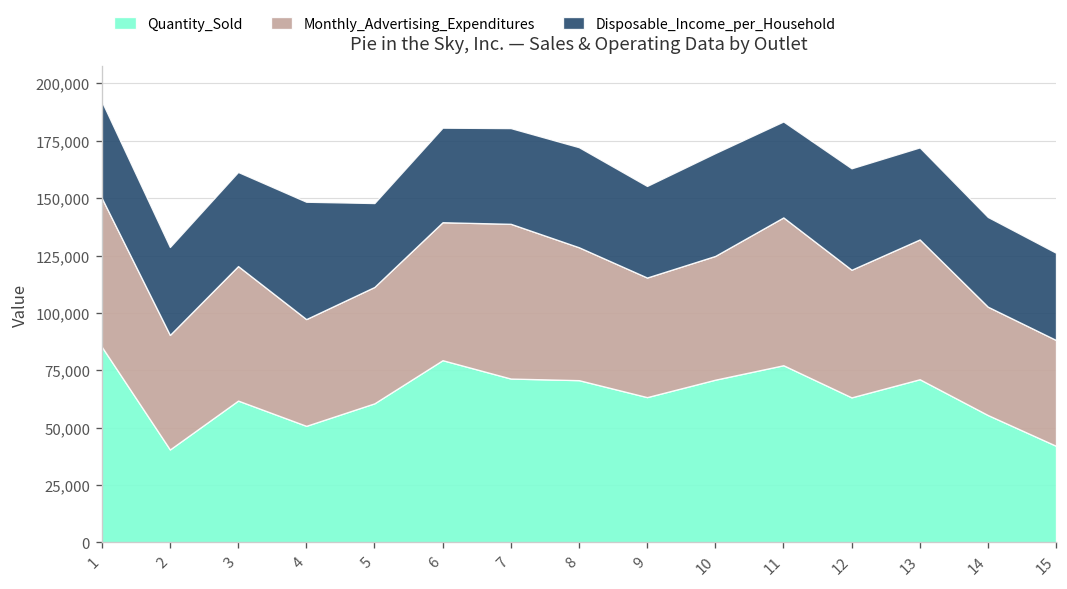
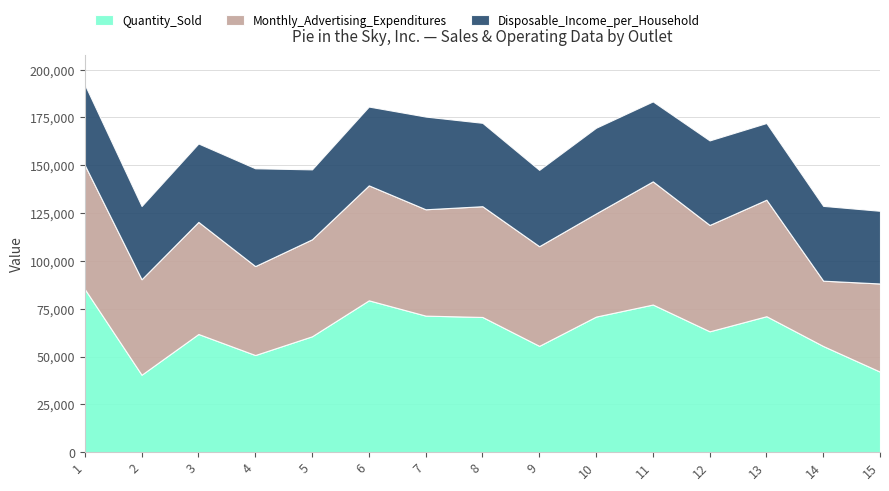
Monthly_Advertising_Expenditures, 7: 67,000 -> 56,000
Disposable_Income_per_Household, 7: 42,000 -> 48,000
Quantity_Sold, 9: 63,000 -> 56,000
Monthly_Advertising_Expenditures, 14: 47,000 -> 34,000
